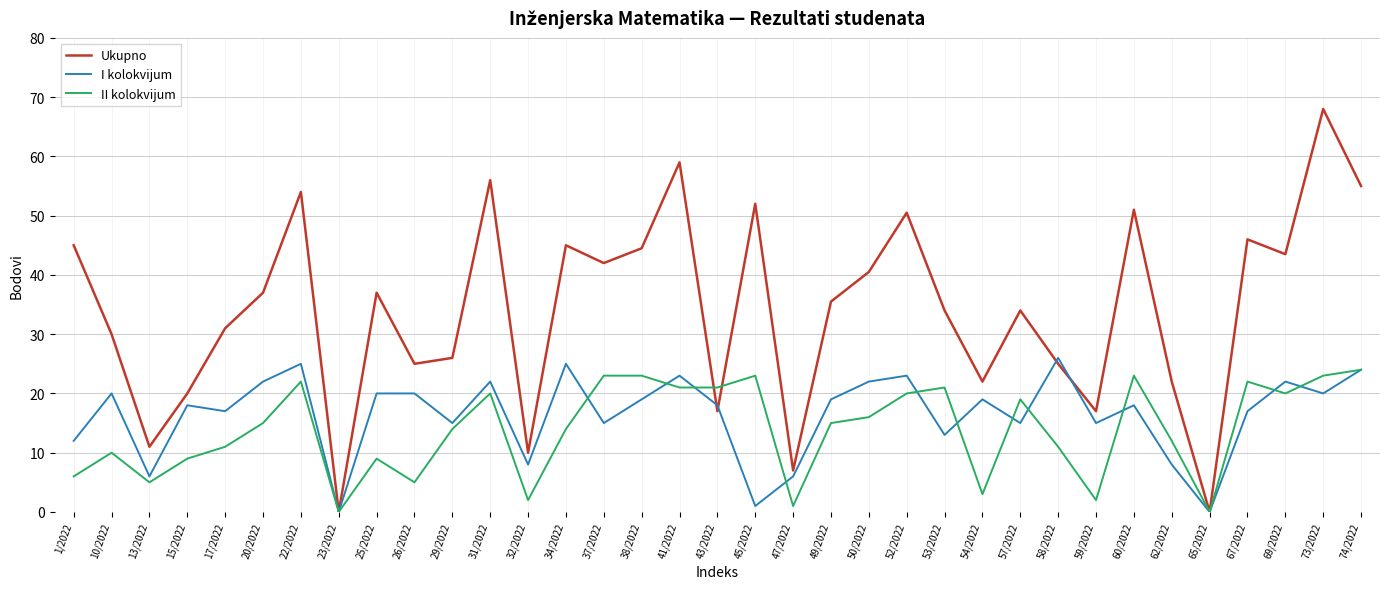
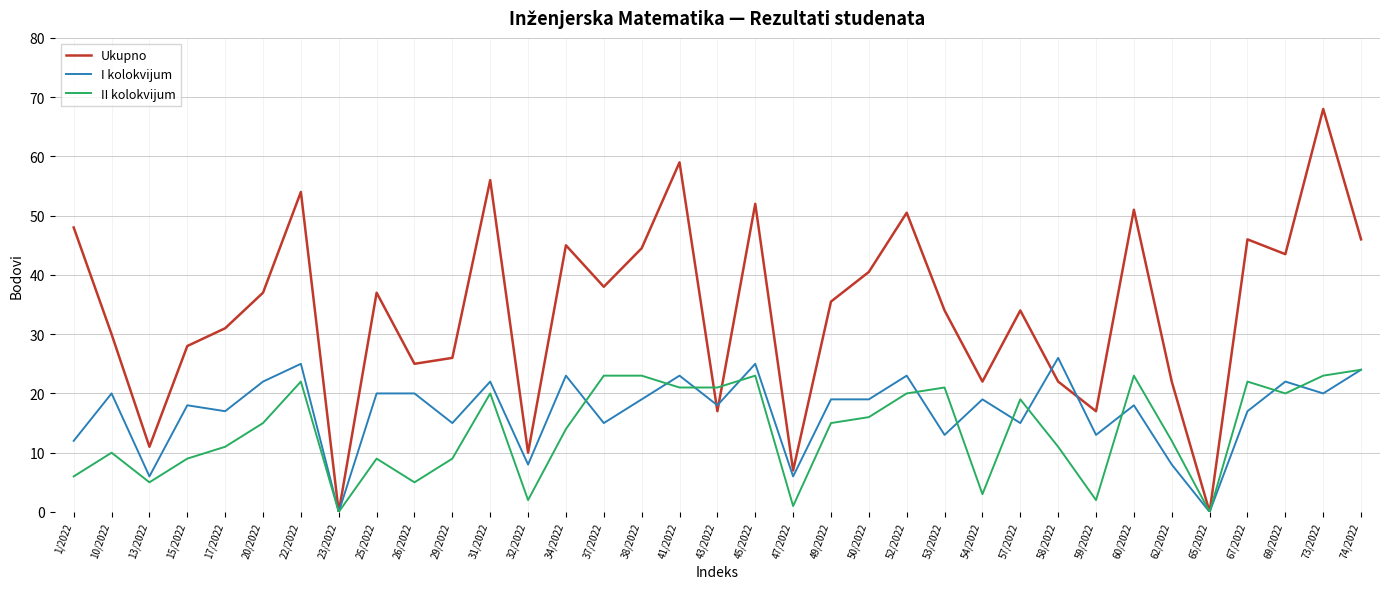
Ukupno, 1/2022: 45 -> 48
Ukupno, 15/2022: 20 -> 28
II kolokvijum, 29/2022: 14 -> 9
I kolokvijum, 34/2022: 25 -> 23
Ukupno, 37/2022: 42 -> 38
I kolokvijum, 45/2022: 1 -> 25
I kolokvijum, 50/2022: 22 -> 19
Ukupno, 58/2022: 25 -> 22
I kolokvijum, 59/2022: 15 -> 13
Ukupno, 74/2022: 55 -> 46
